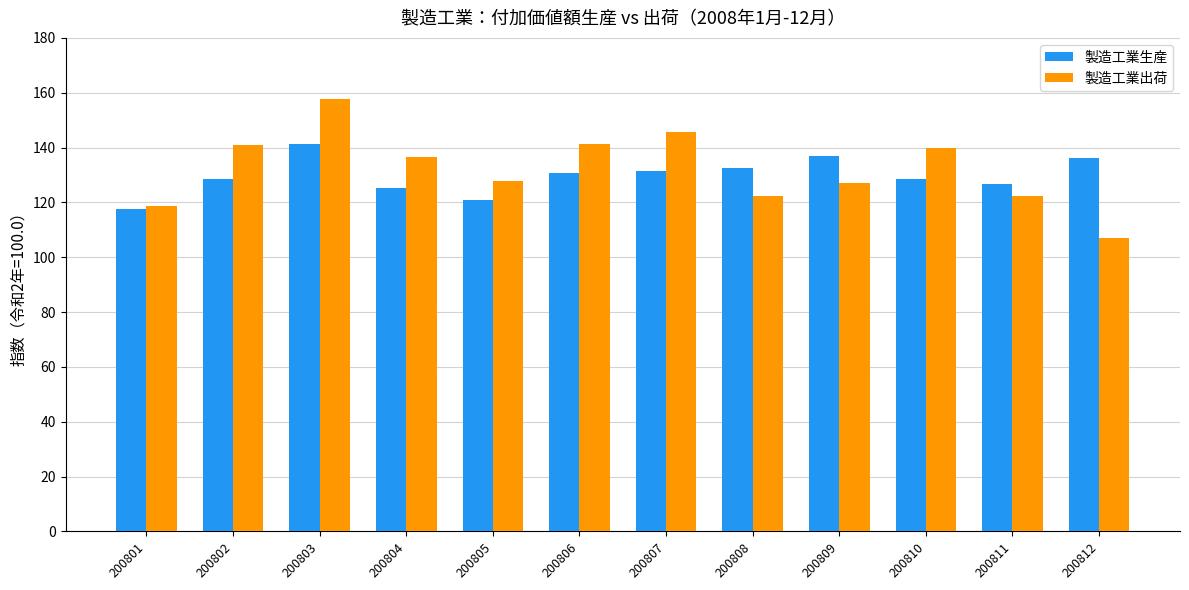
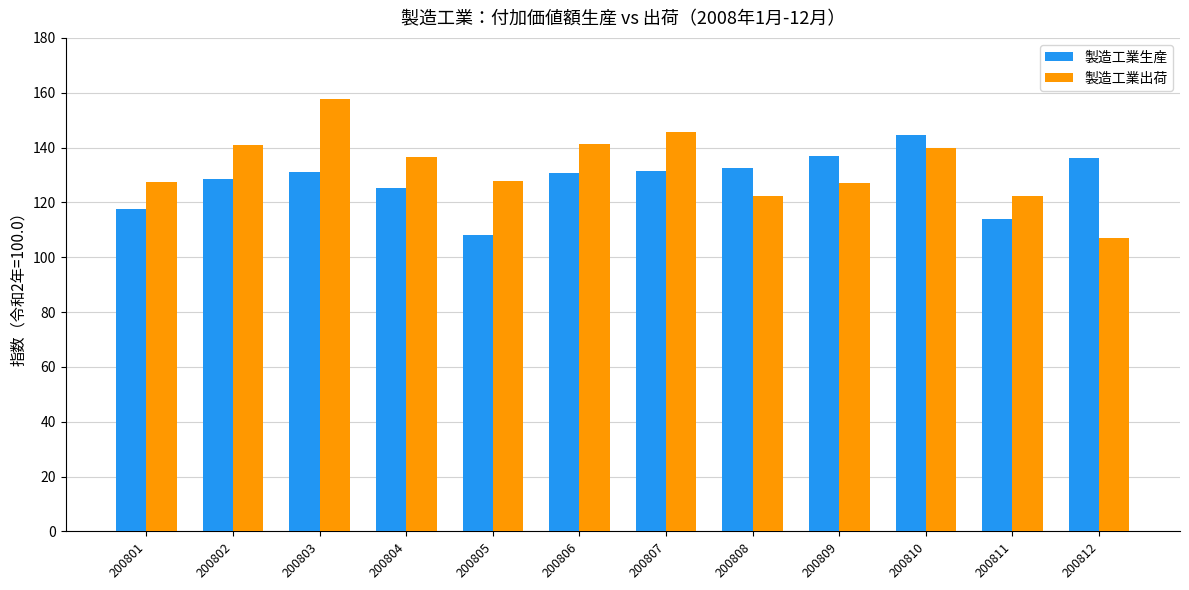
製造工業出荷, 200801: 119 -> 128
製造工業生産, 200803: 141 -> 131
製造工業生産, 200805: 121 -> 108
製造工業生産, 200810: 129 -> 144
製造工業生産, 200811: 127 -> 114
